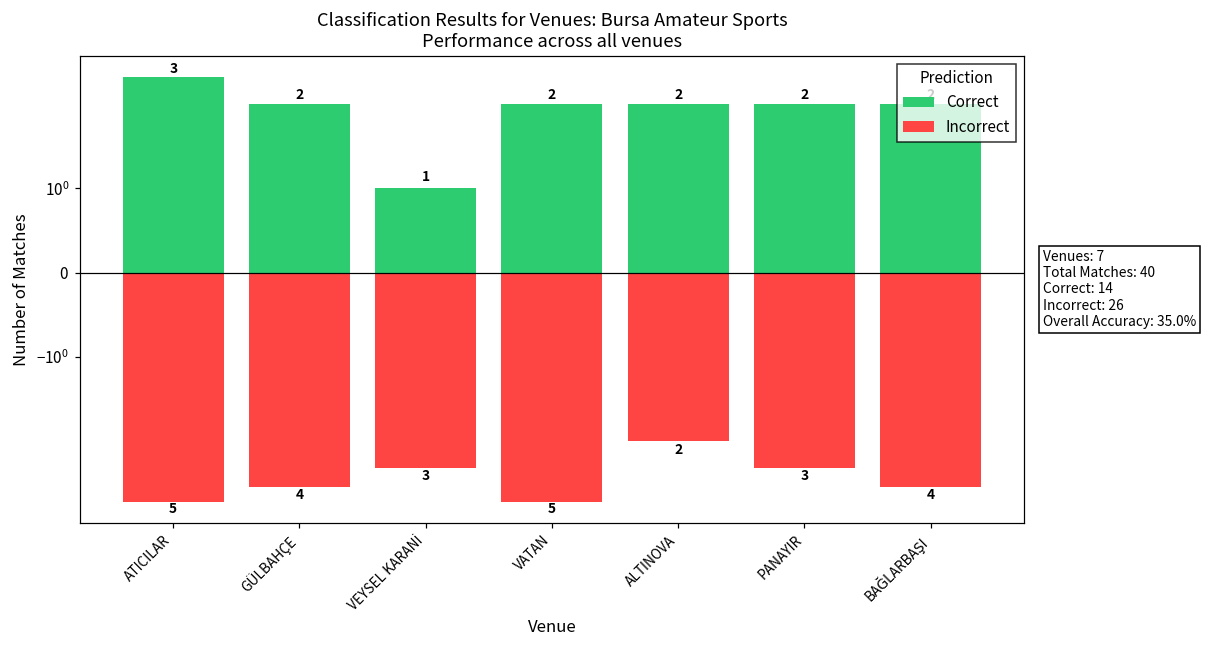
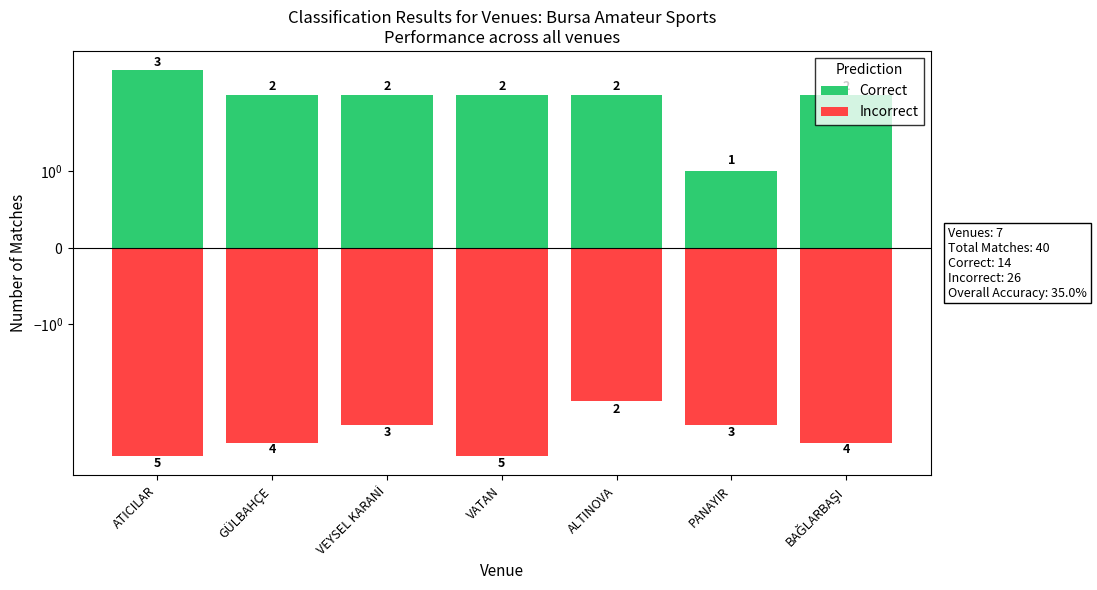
Correct, VEYSEL KARANİ: 1 -> 2
Correct, PANAYIR: 2 -> 1
